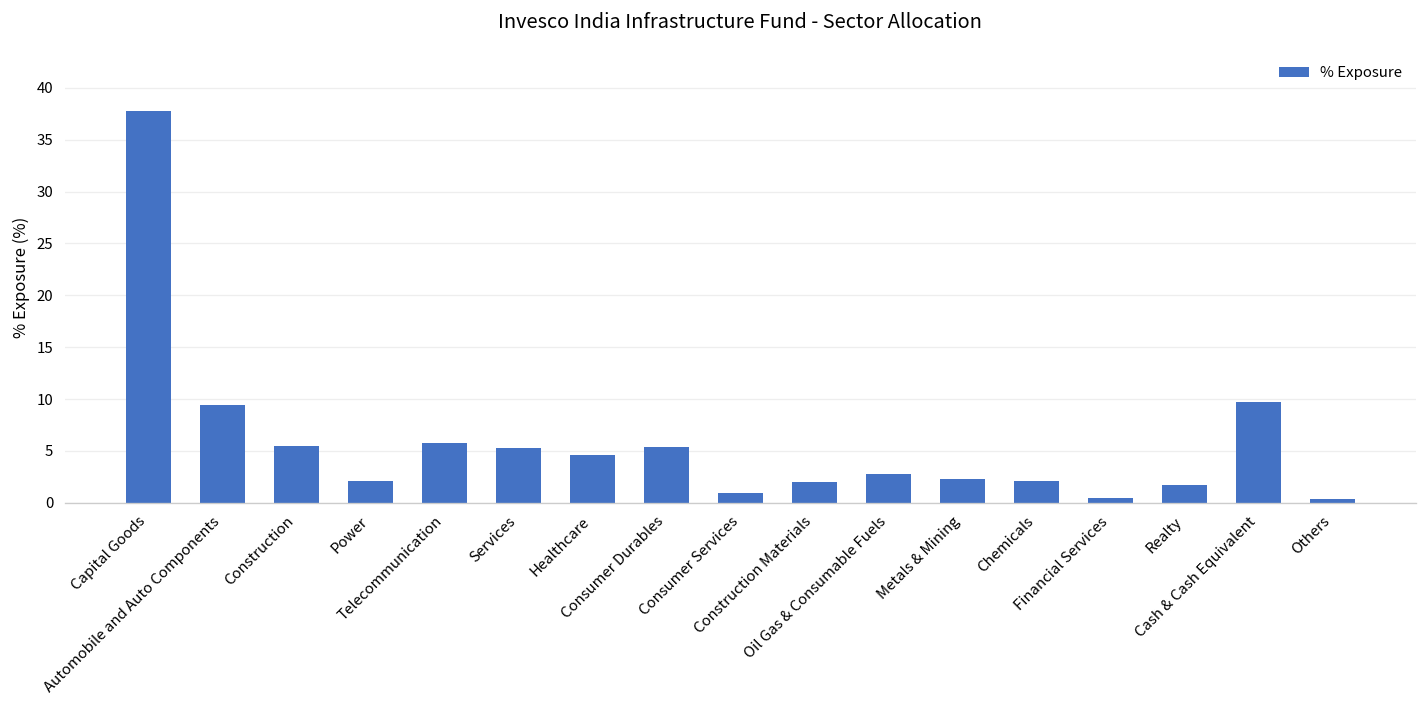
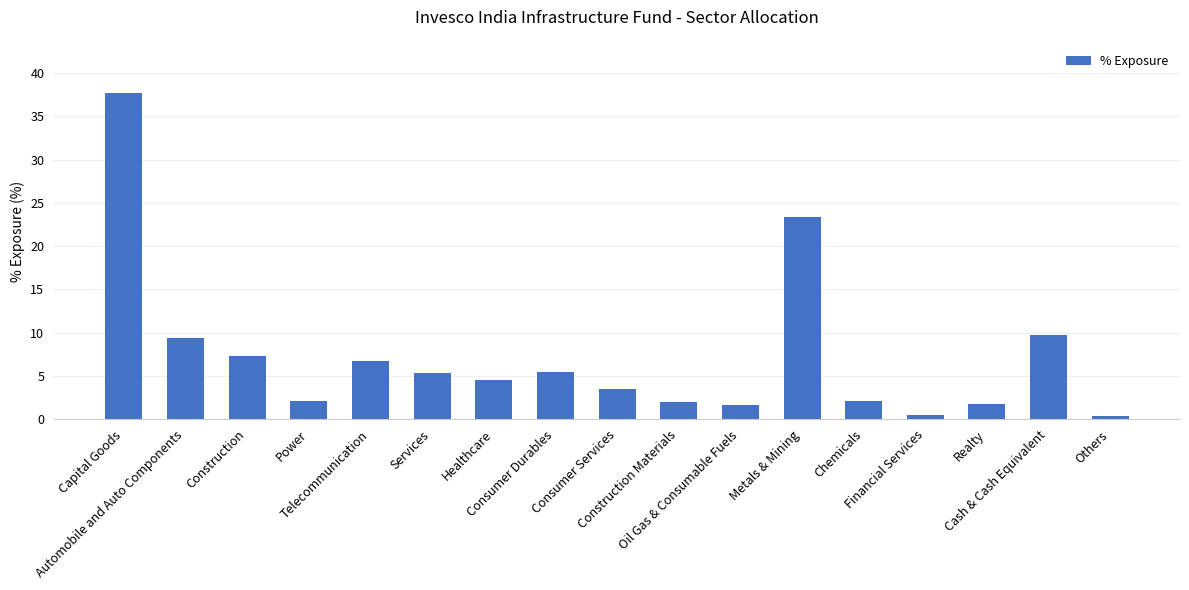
Construction: 5 -> 7
Telecommunication: 6 -> 7
Consumer Services: 1 -> 4
Oil Gas & Consumable Fuels: 3 -> 2
Metals & Mining: 2 -> 23
